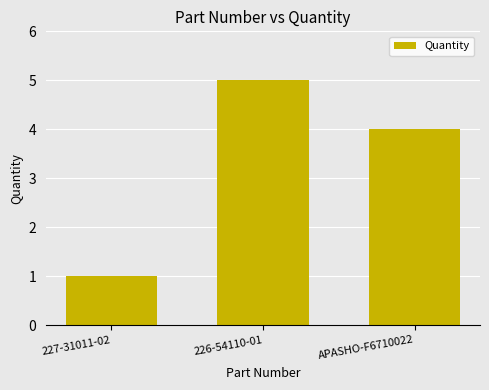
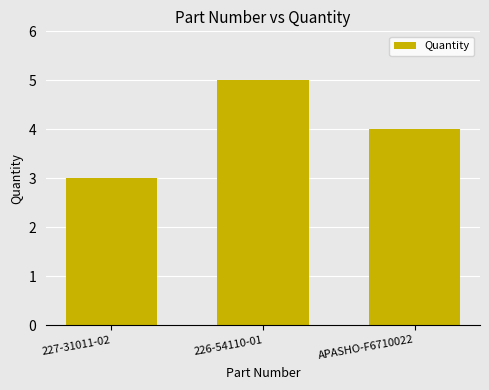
227-31011-02: 1 -> 3
